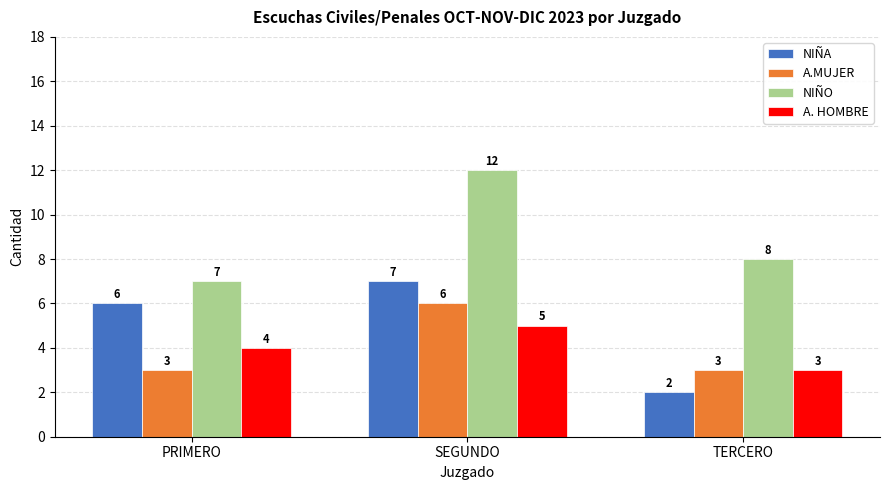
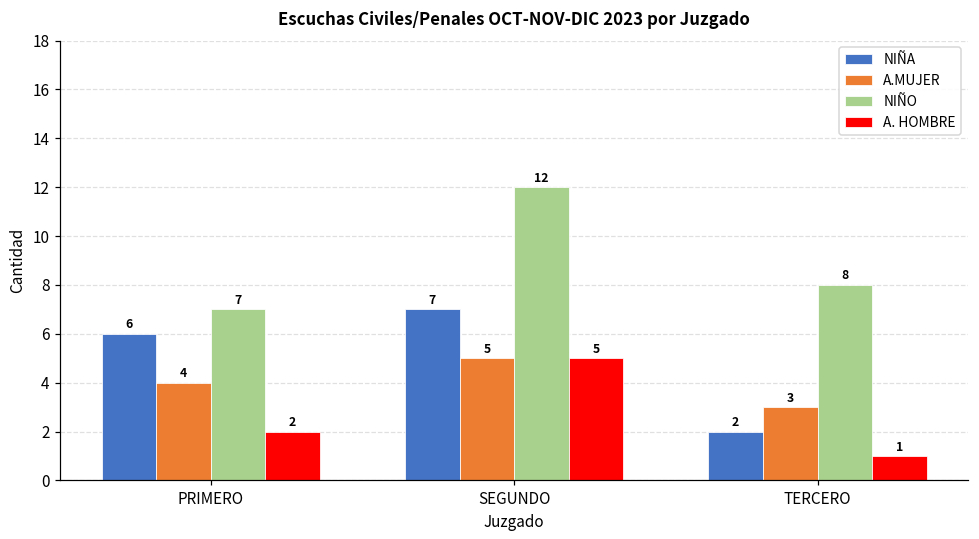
A.MUJER, PRIMERO: 3 -> 4
A. HOMBRE, PRIMERO: 4 -> 2
A.MUJER, SEGUNDO: 6 -> 5
A. HOMBRE, TERCERO: 3 -> 1
